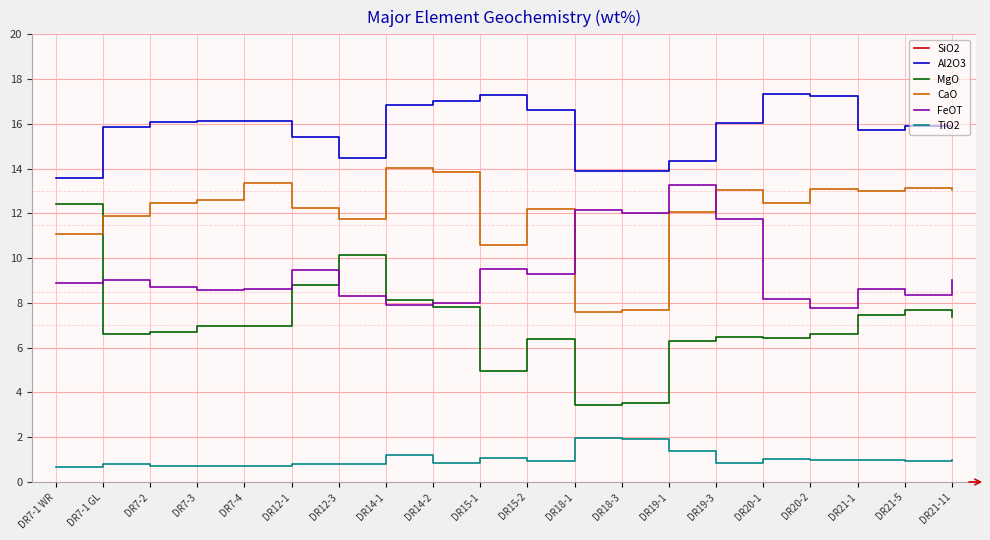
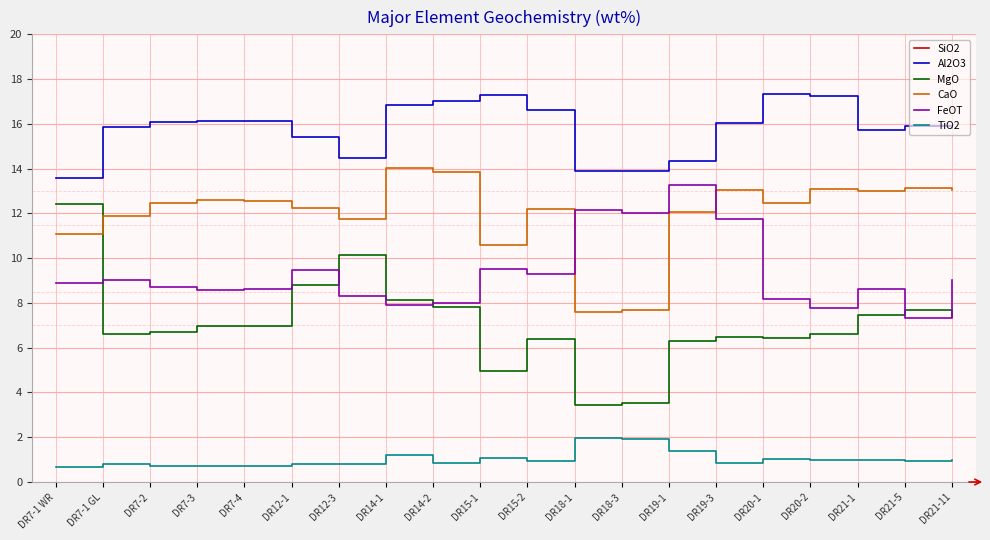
CaO, DR7-4: 13.3 -> 12.5
FeOT, DR21-5: 8.4 -> 7.3
